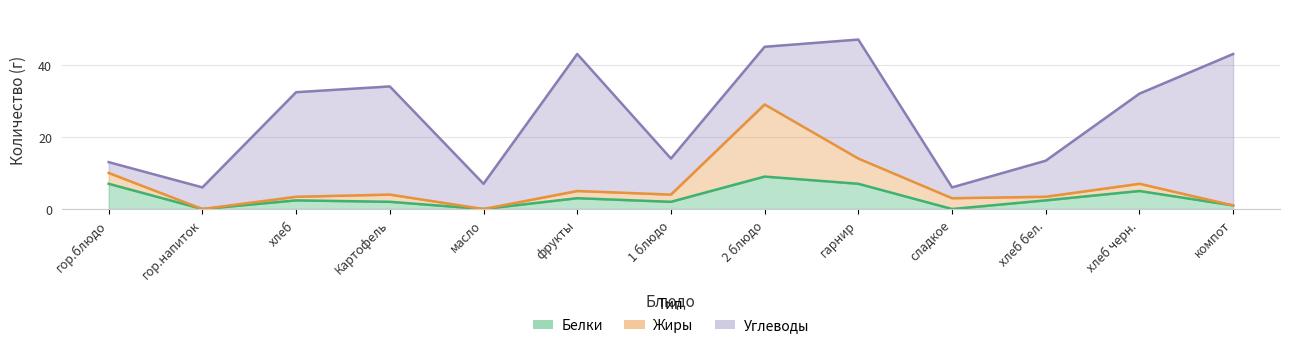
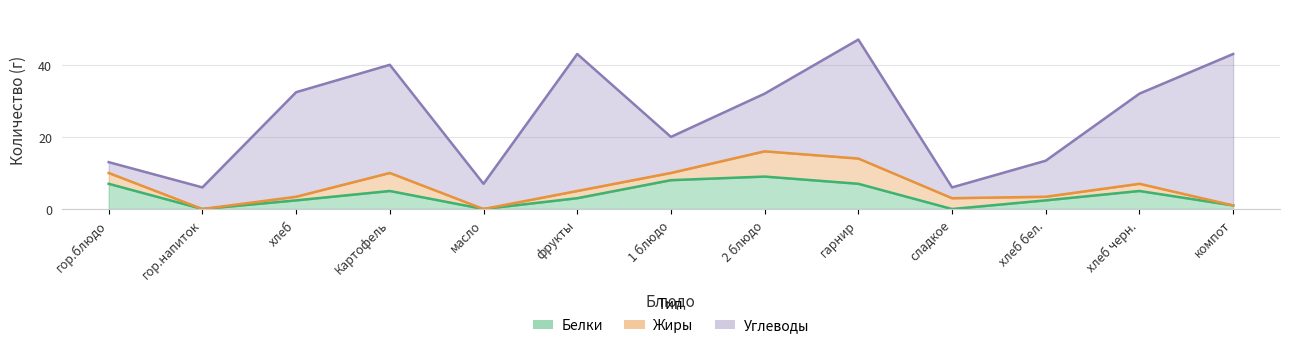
Белки, Картофель: 2 -> 5
Жиры, Картофель: 2 -> 5
Белки, 1 блюдо: 2 -> 8
Жиры, 2 блюдо: 20 -> 7
